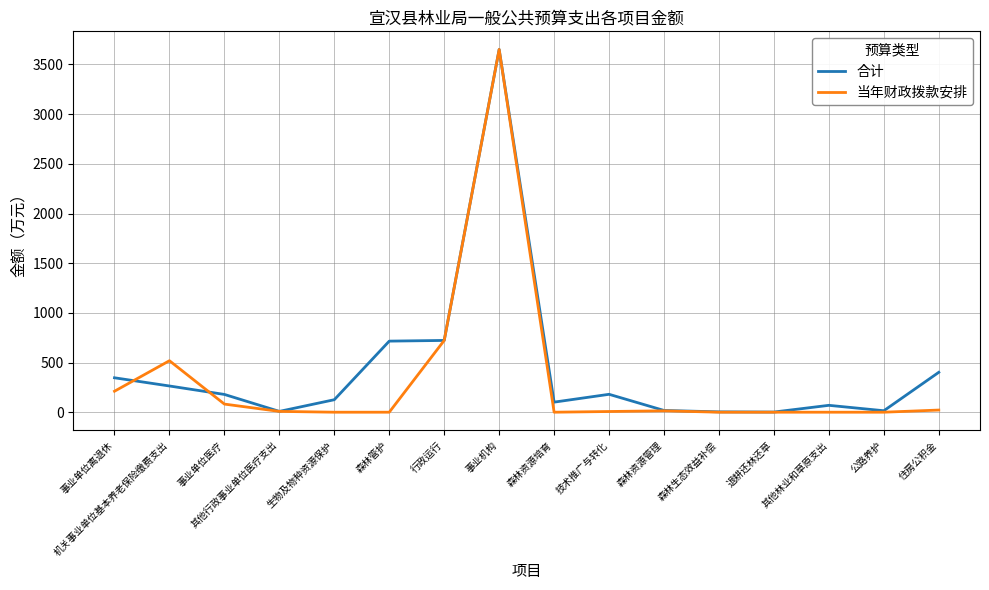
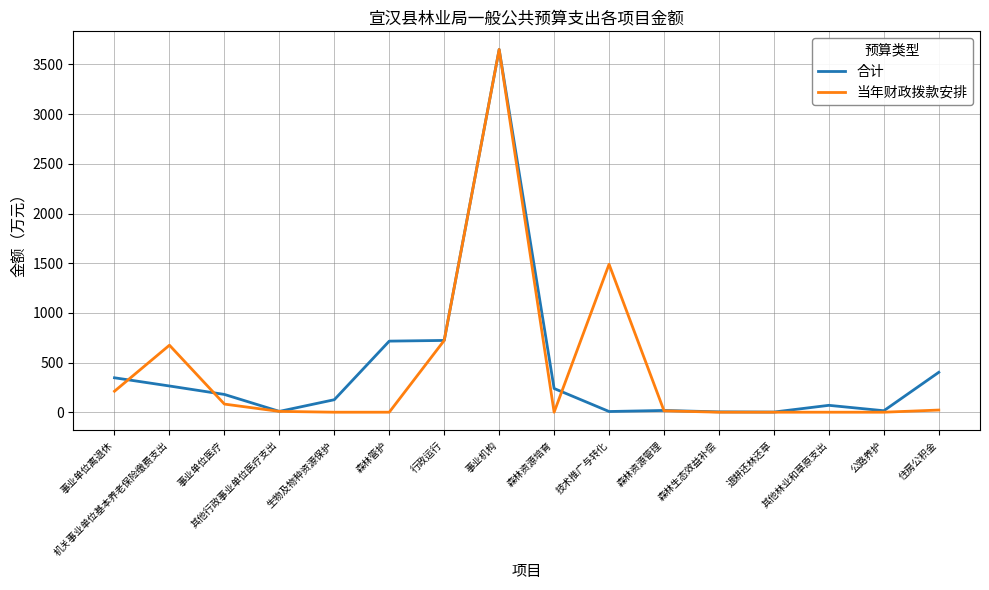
当年财政拨款安排, 机关事业单位基本养老保险缴费支出: 500 -> 700
合计, 森林资源培育: 100 -> 200
合计, 技术推广与转化: 200 -> 0
当年财政拨款安排, 技术推广与转化: 0 -> 1500
